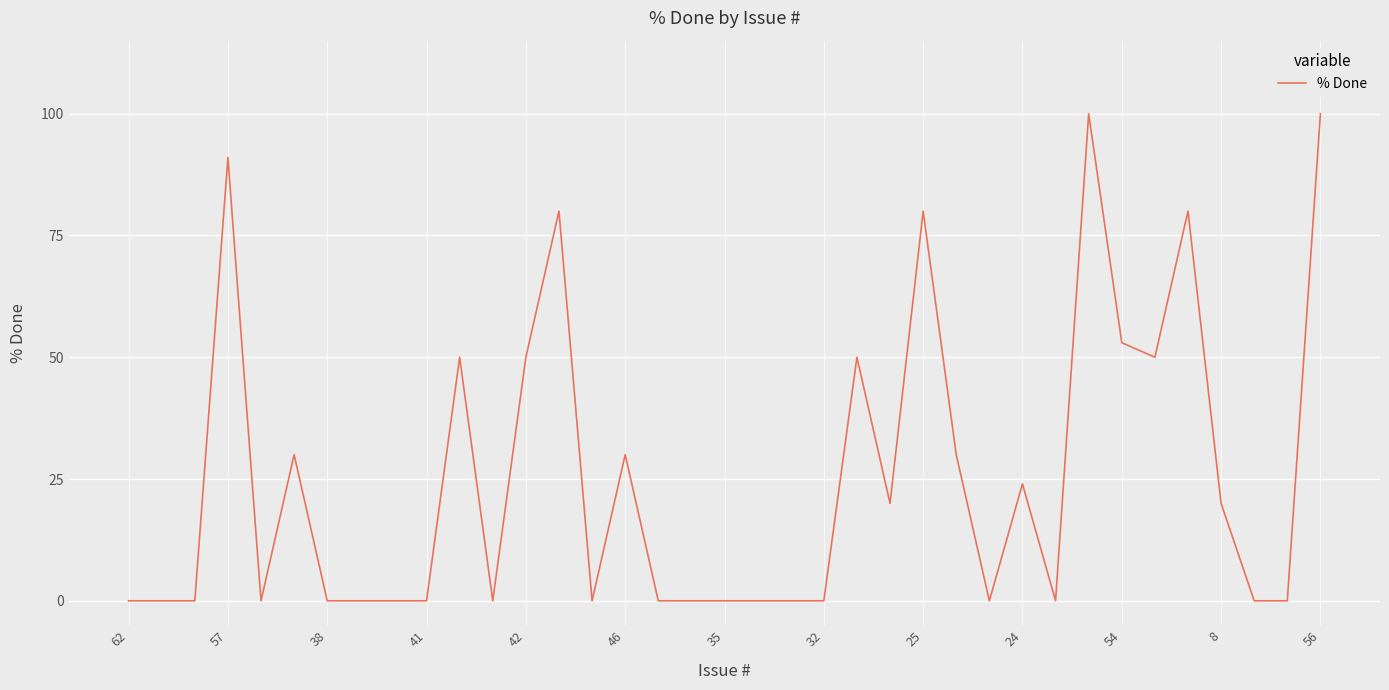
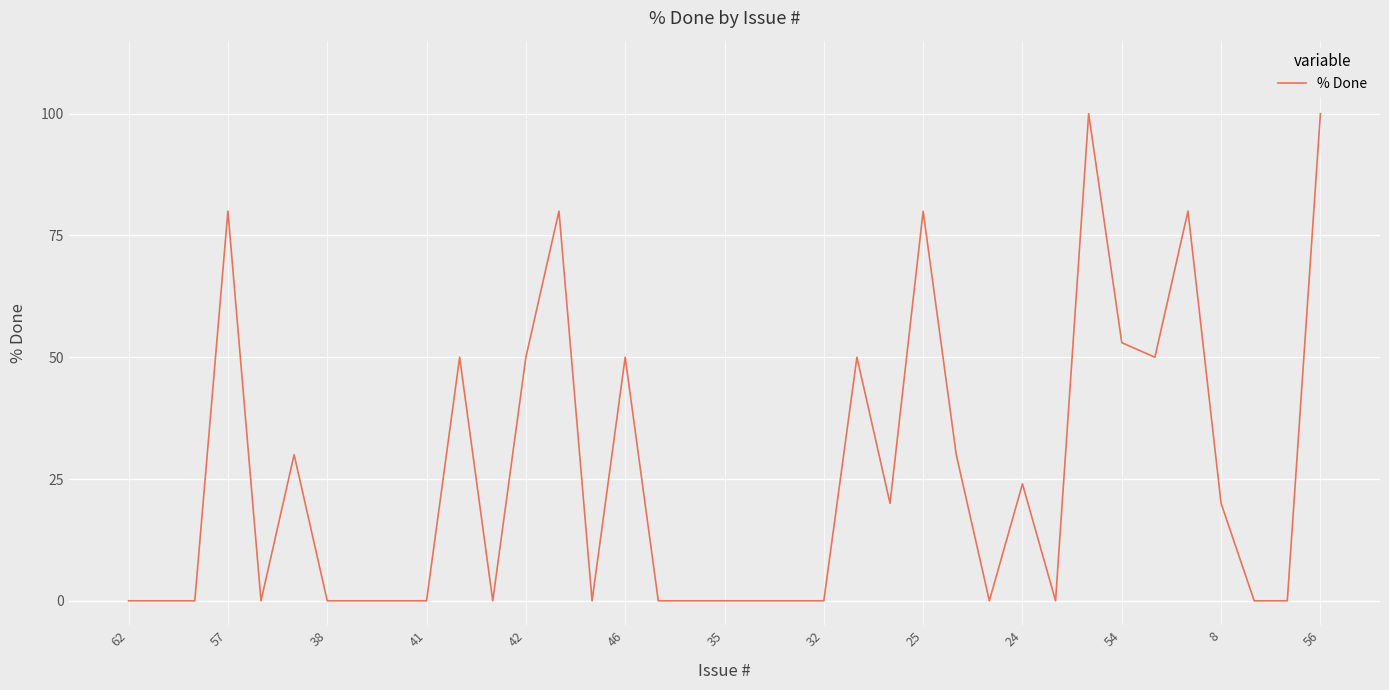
57: 91 -> 80
46: 30 -> 50
